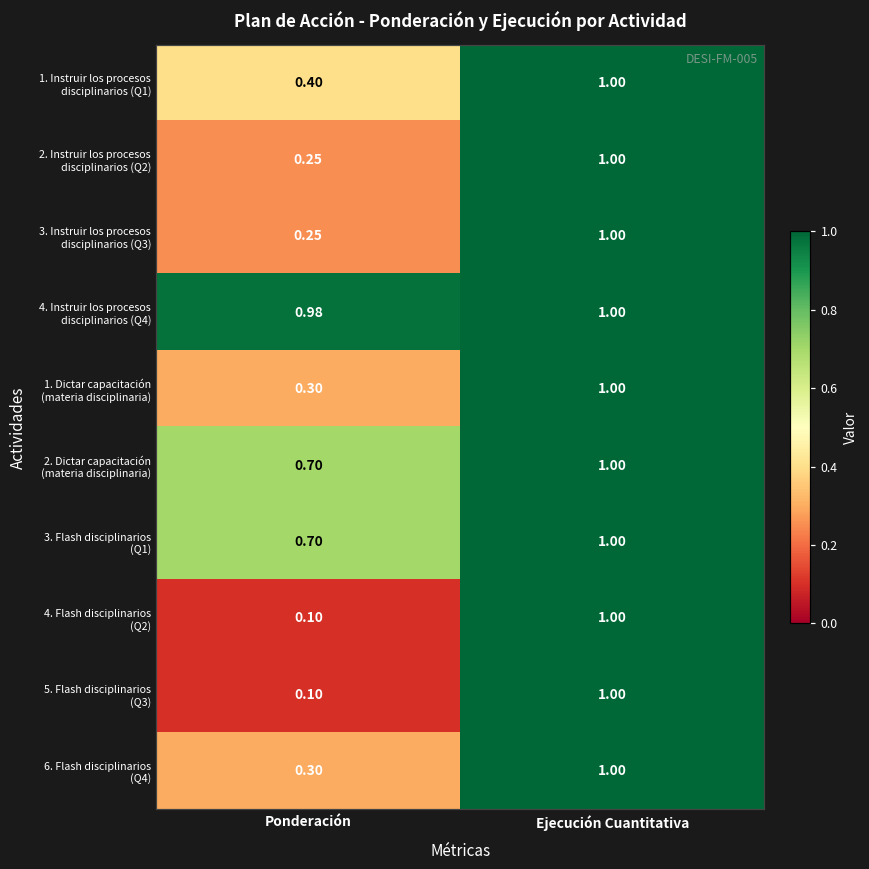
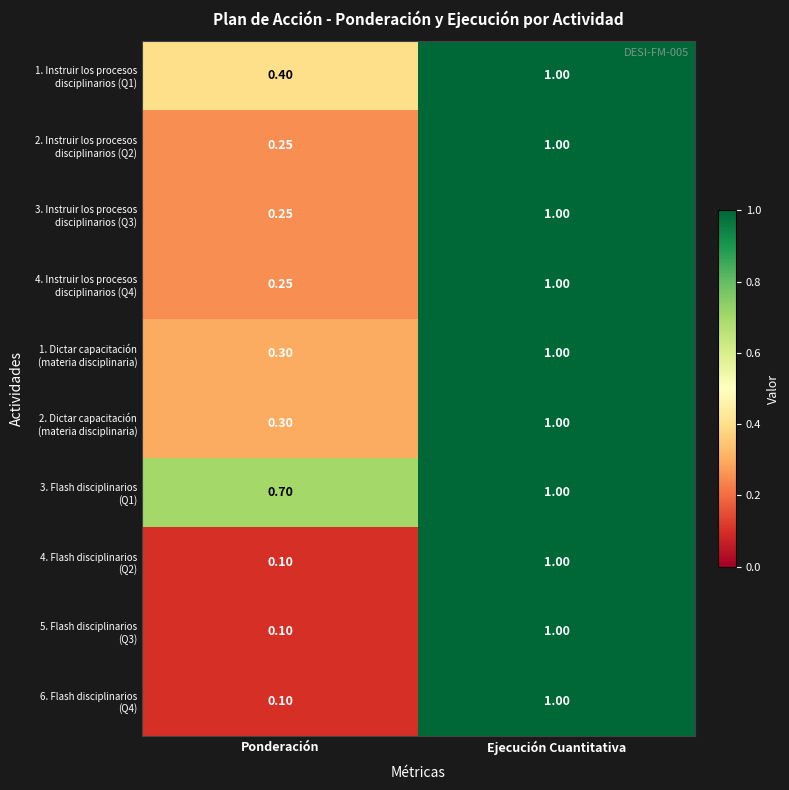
4. Instruir los procesos disciplinarios (Q4), Ponderación: 0.98 -> 0.25
2. Dictar capacitación (materia disciplinaria), Ponderación: 0.70 -> 0.30
6. Flash disciplinarios (Q4), Ponderación: 0.30 -> 0.10
